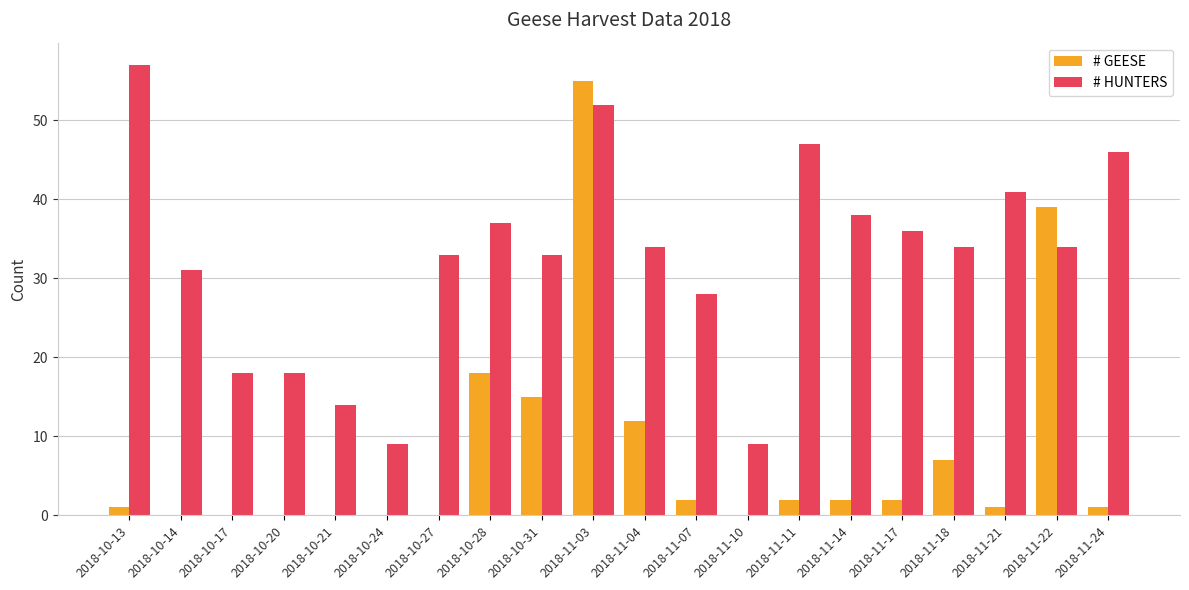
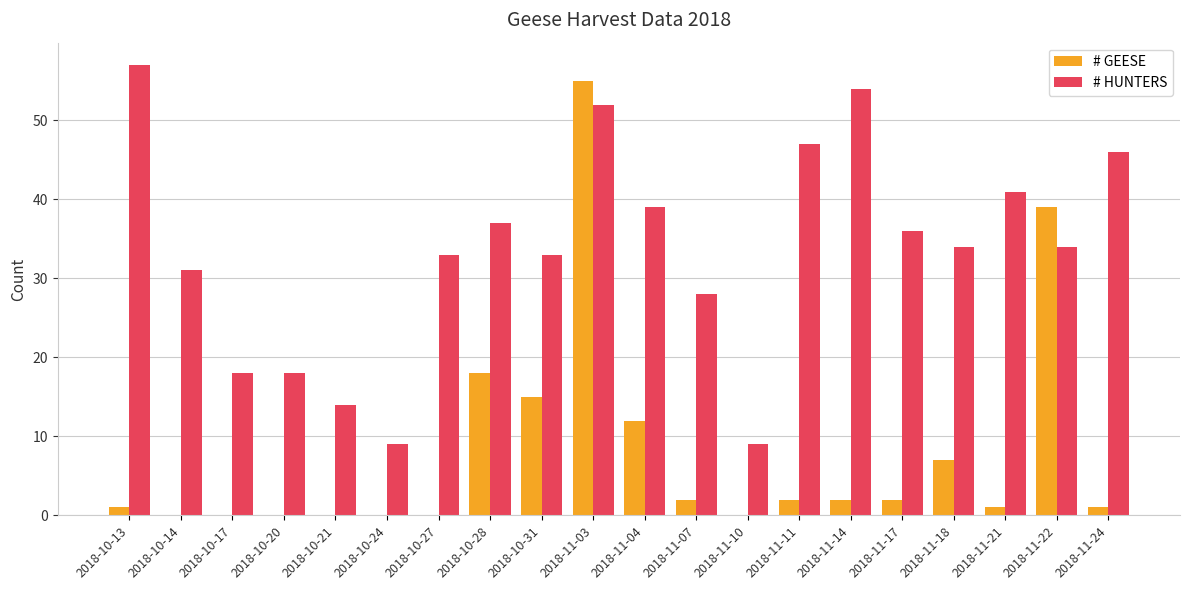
# HUNTERS, 2018-11-04: 34 -> 39
# HUNTERS, 2018-11-14: 38 -> 54
